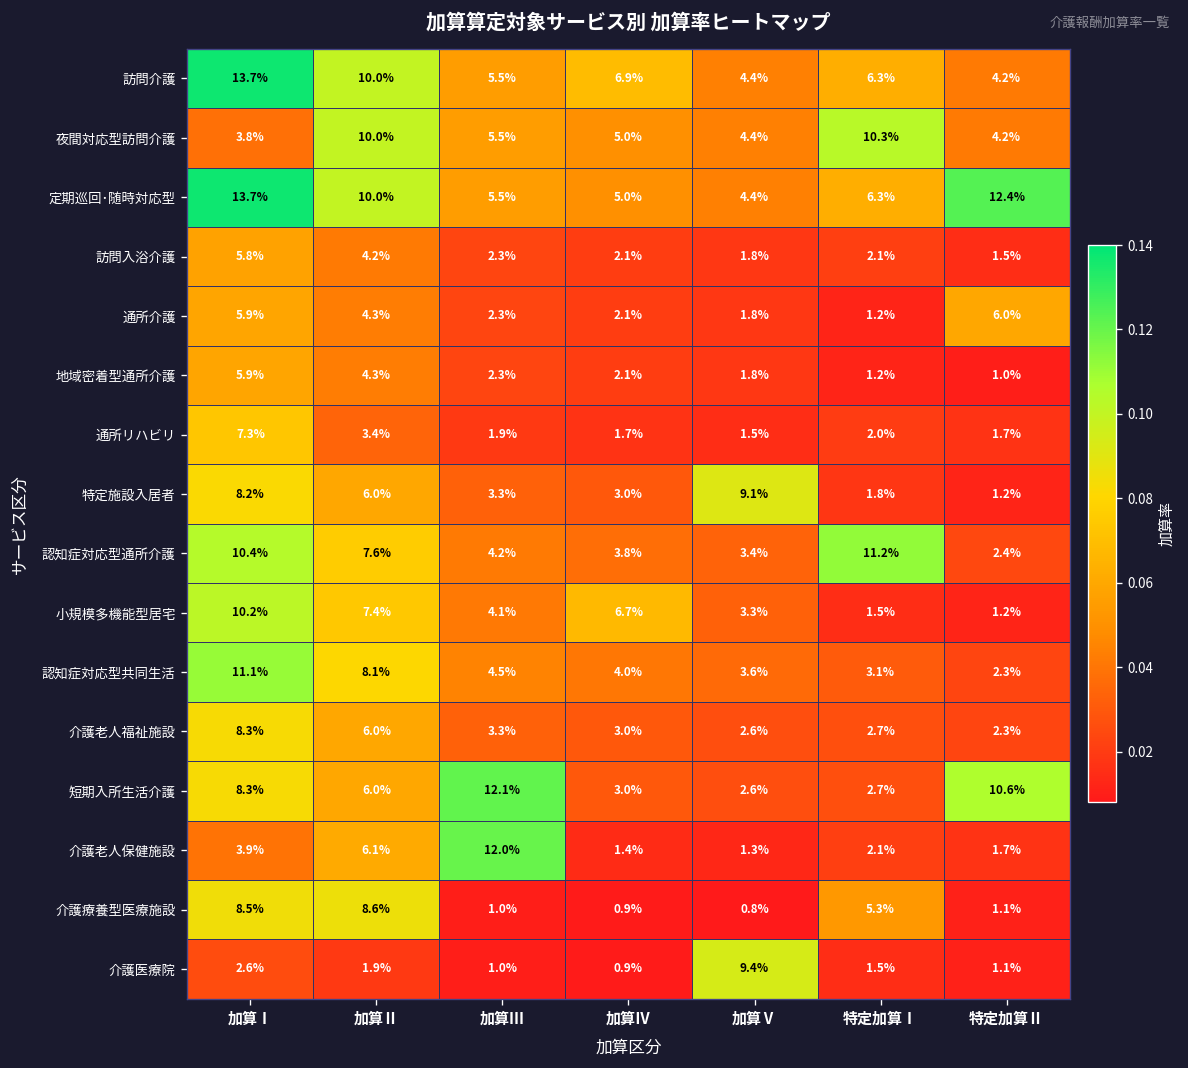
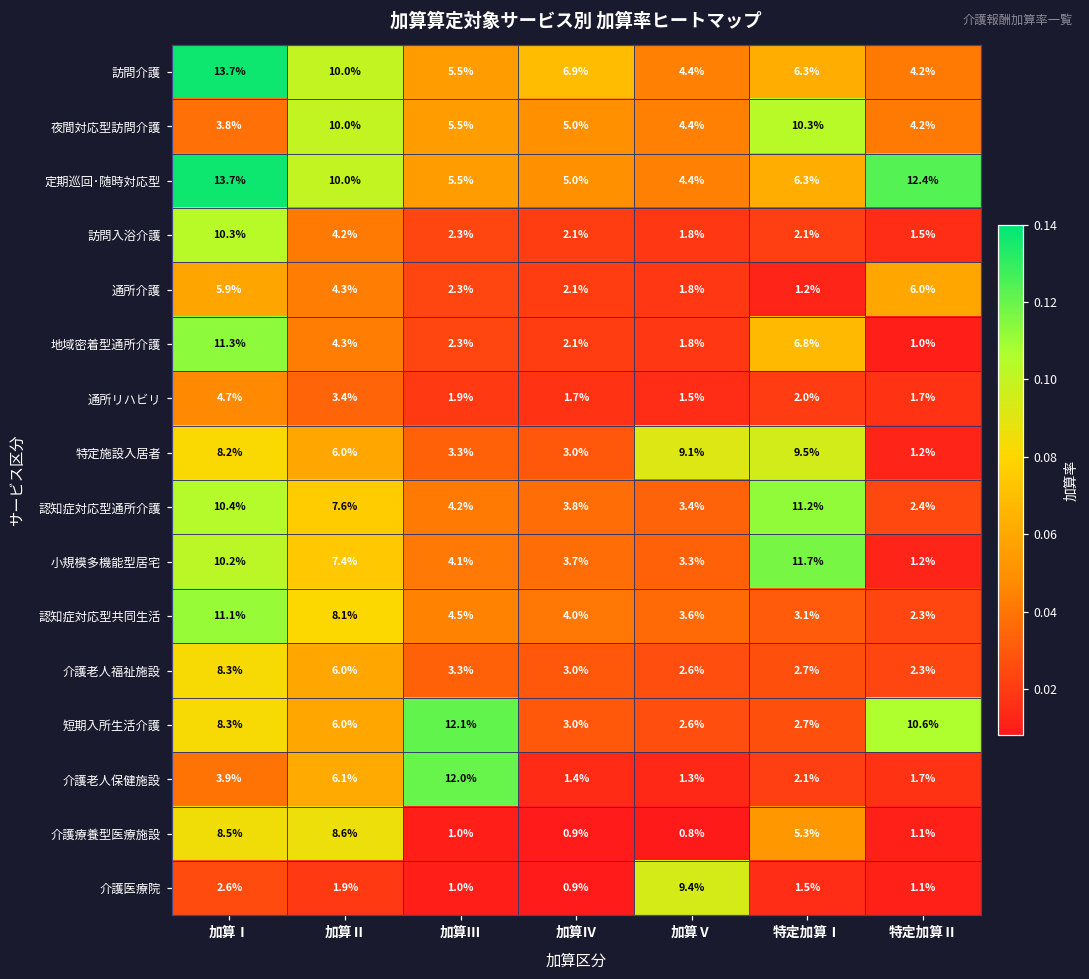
訪問入浴介護, 加算Ⅰ: 5.8% -> 10.3%
地域密着型通所介護, 加算Ⅰ: 5.9% -> 11.3%
地域密着型通所介護, 特定加算Ⅰ: 1.2% -> 6.8%
通所リハビリ, 加算Ⅰ: 7.3% -> 4.7%
特定施設入居者, 特定加算Ⅰ: 1.8% -> 9.5%
小規模多機能型居宅, 加算Ⅳ: 6.7% -> 3.7%
小規模多機能型居宅, 特定加算Ⅰ: 1.5% -> 11.7%
